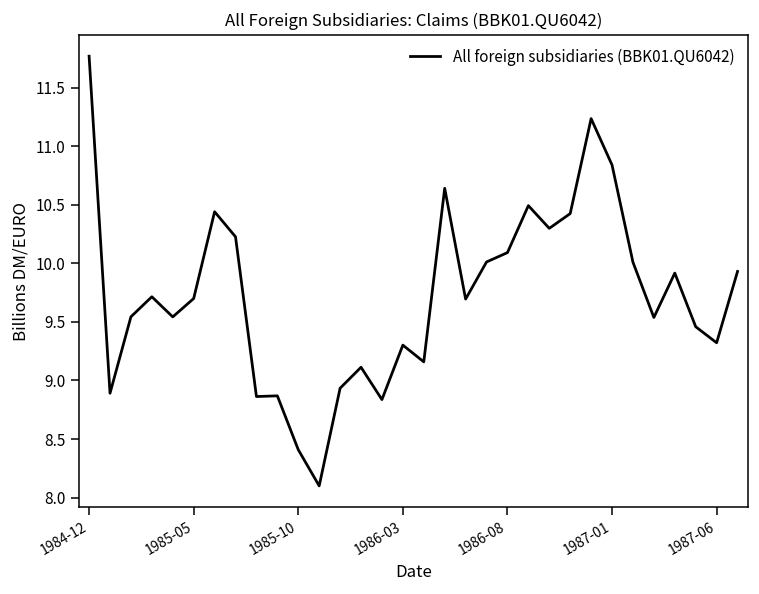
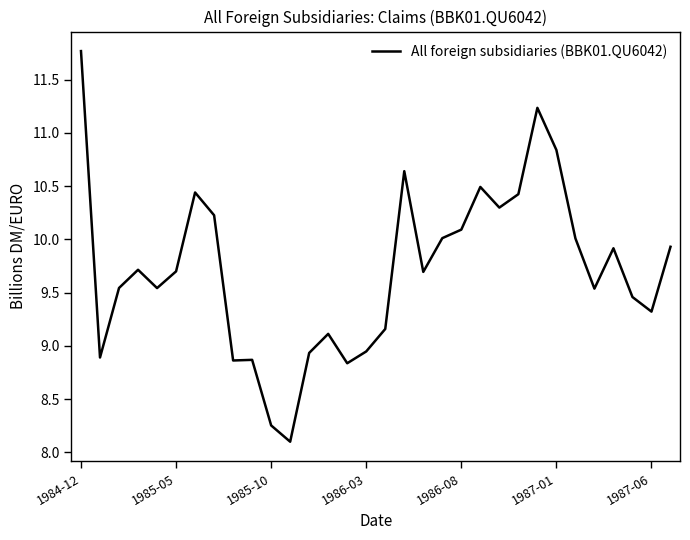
1985-10: 8.41 -> 8.25
1986-03: 9.30 -> 8.95
